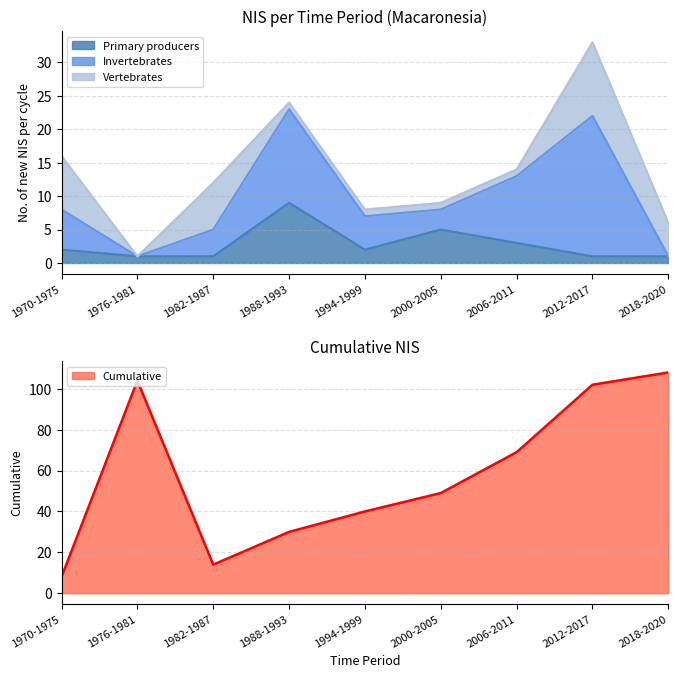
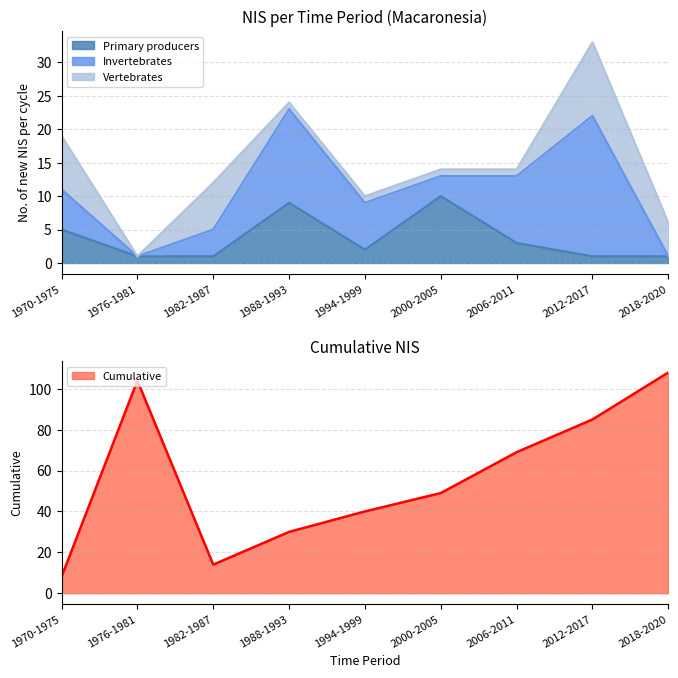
NIS per Time Period (Macaronesia), Primary producers, 1970-1975: 2 -> 5
NIS per Time Period (Macaronesia), Invertebrates, 1994-1999: 5 -> 7
NIS per Time Period (Macaronesia), Primary producers, 2000-2005: 5 -> 10
Cumulative NIS, 2012-2017: 102 -> 85
